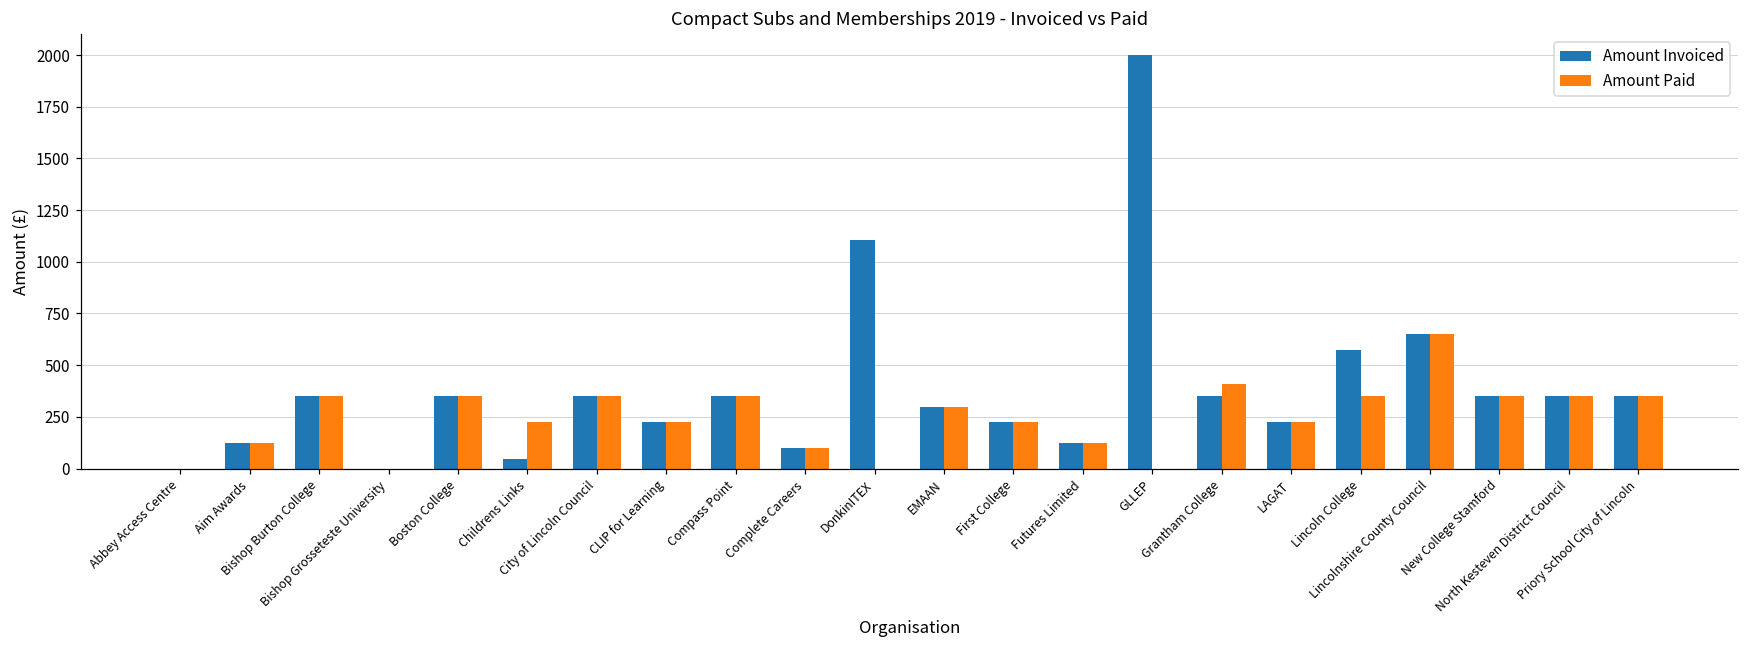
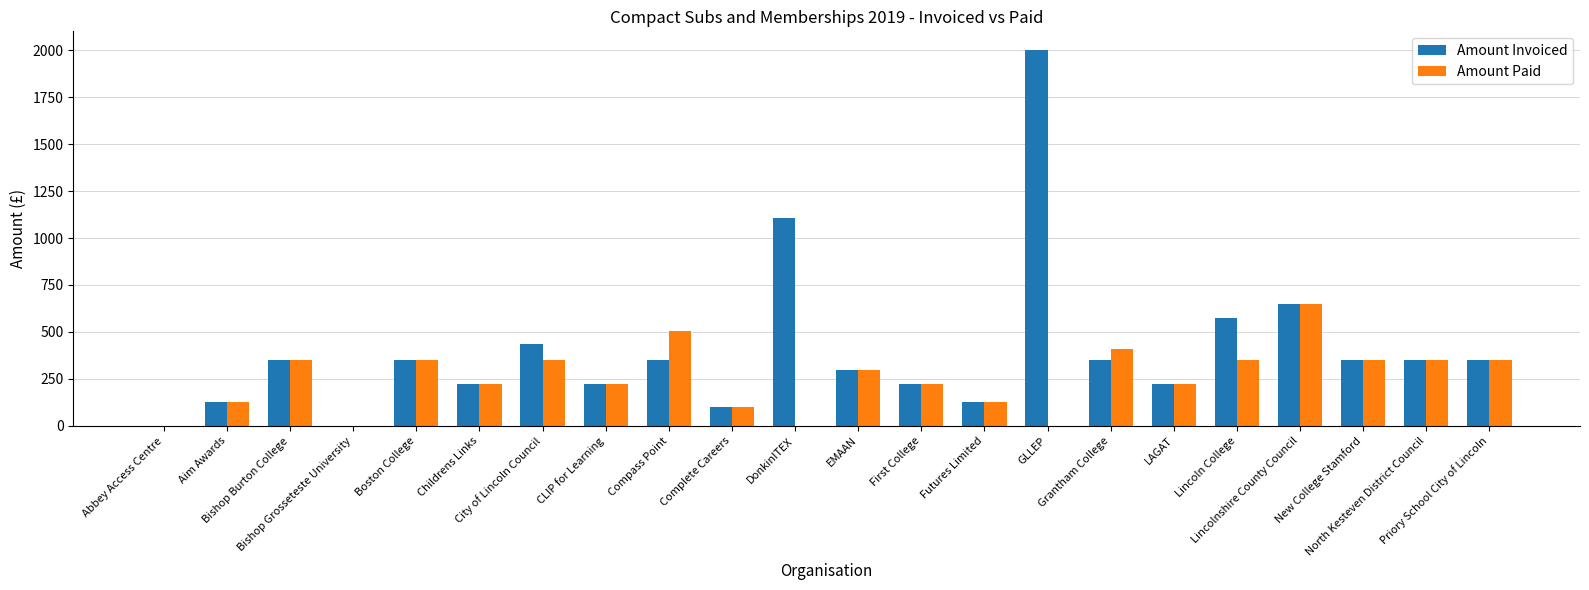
Amount Invoiced, Childrens Links: 40 -> 230
Amount Invoiced, City of Lincoln Council: 350 -> 440
Amount Paid, Compass Point: 350 -> 510
